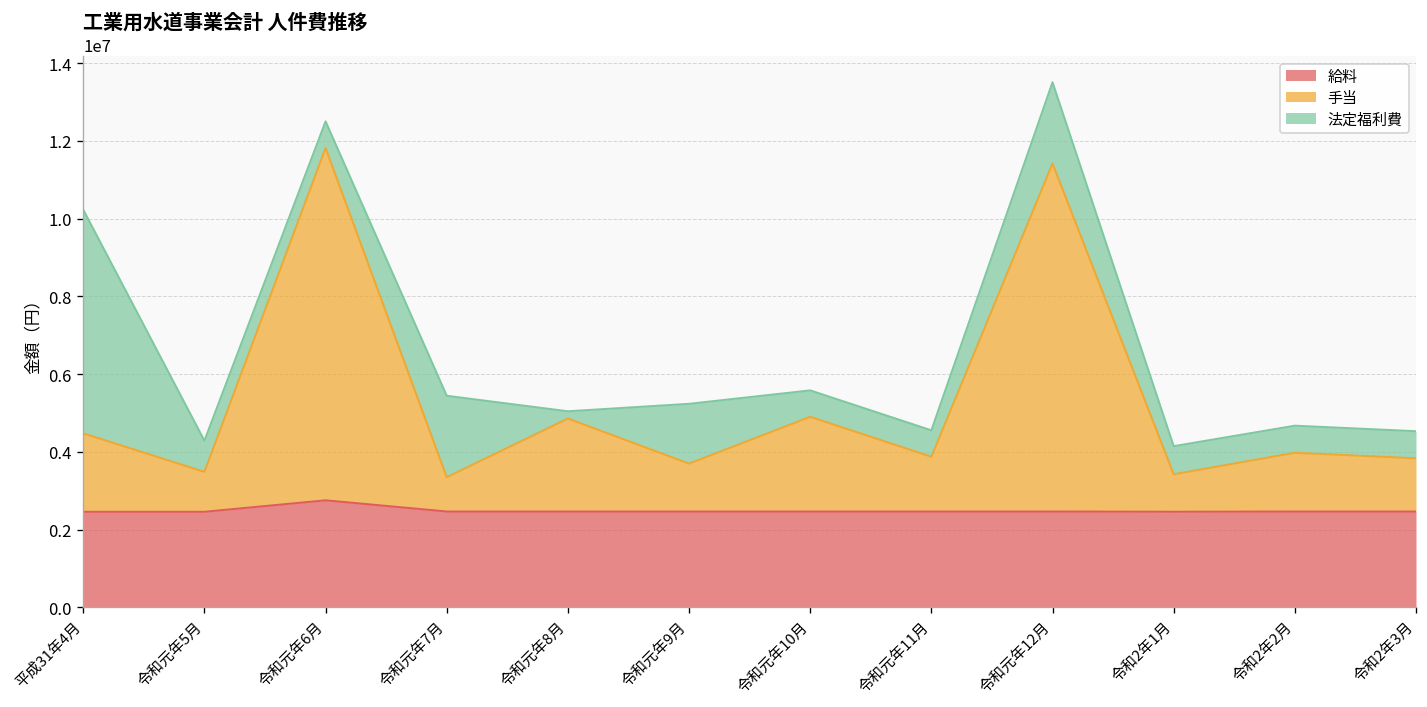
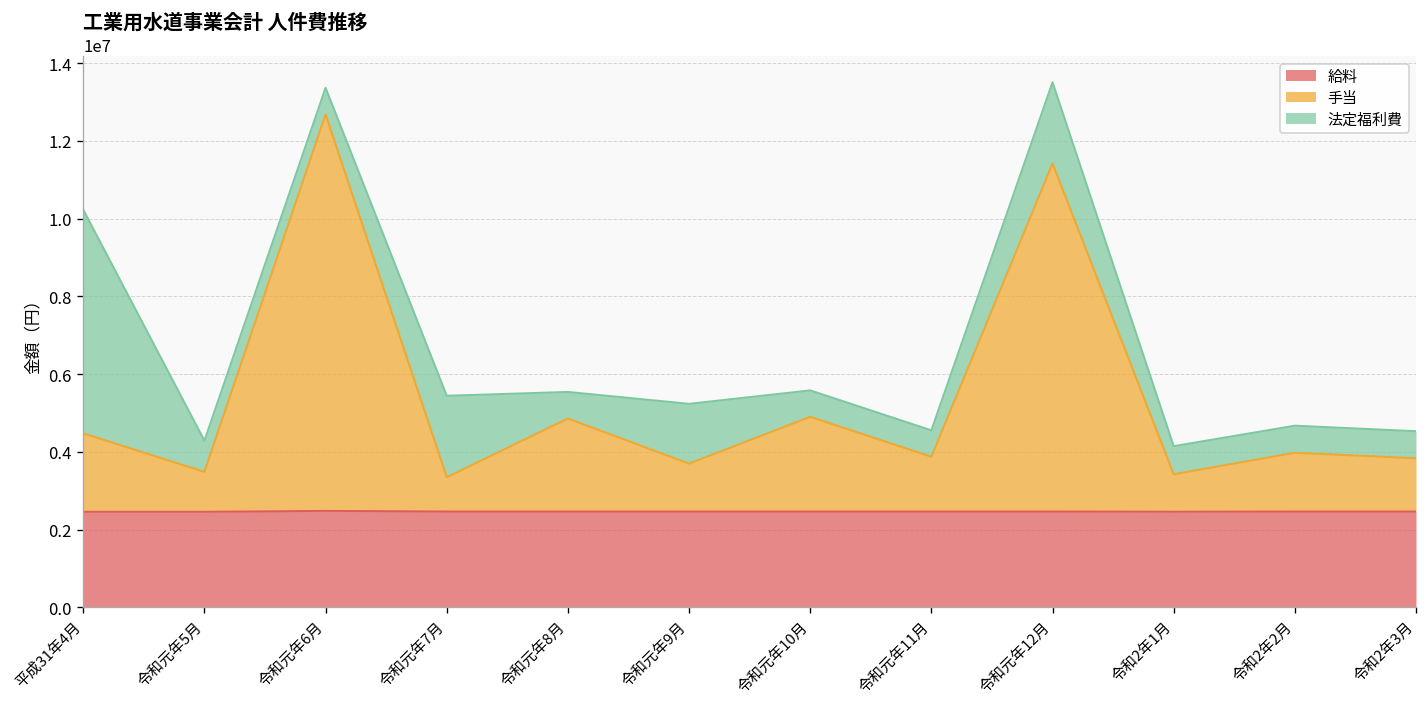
給料, 令和元年6月: 2800000 -> 2500000
手当, 令和元年6月: 9100000 -> 10200000
法定福利費, 令和元年8月: 200000 -> 700000
